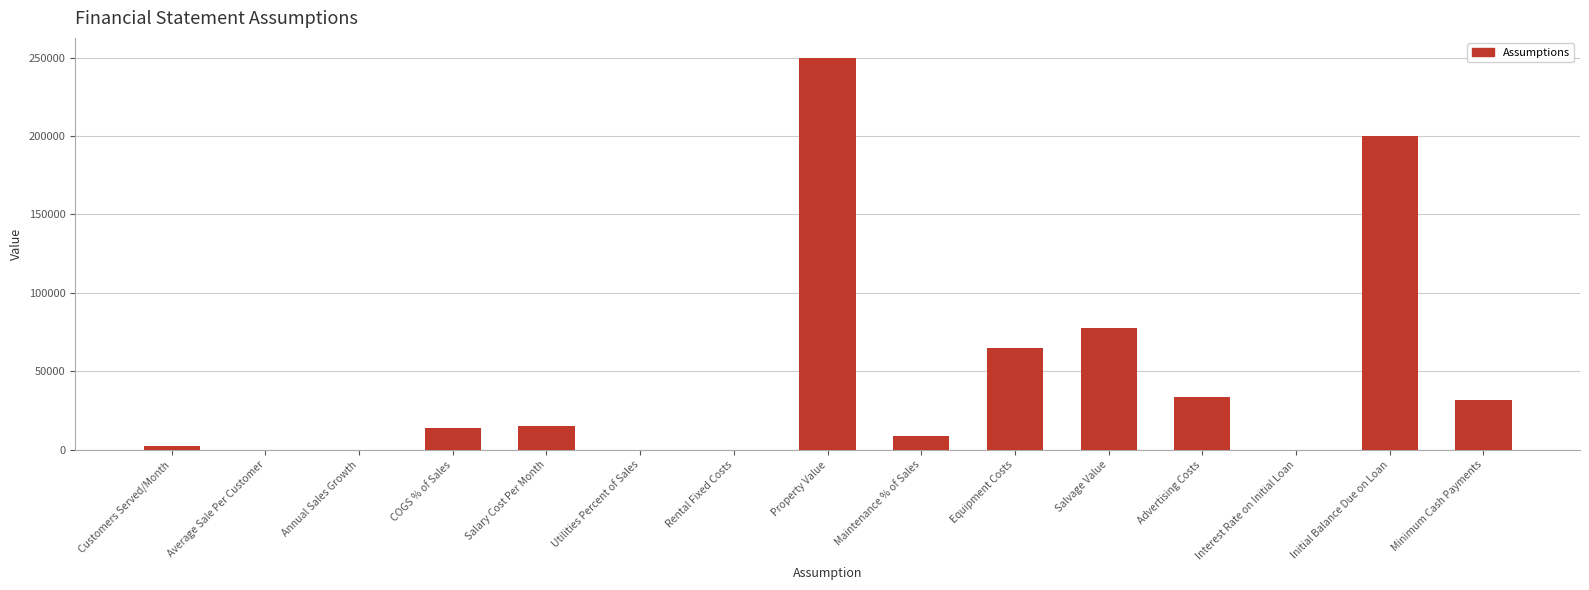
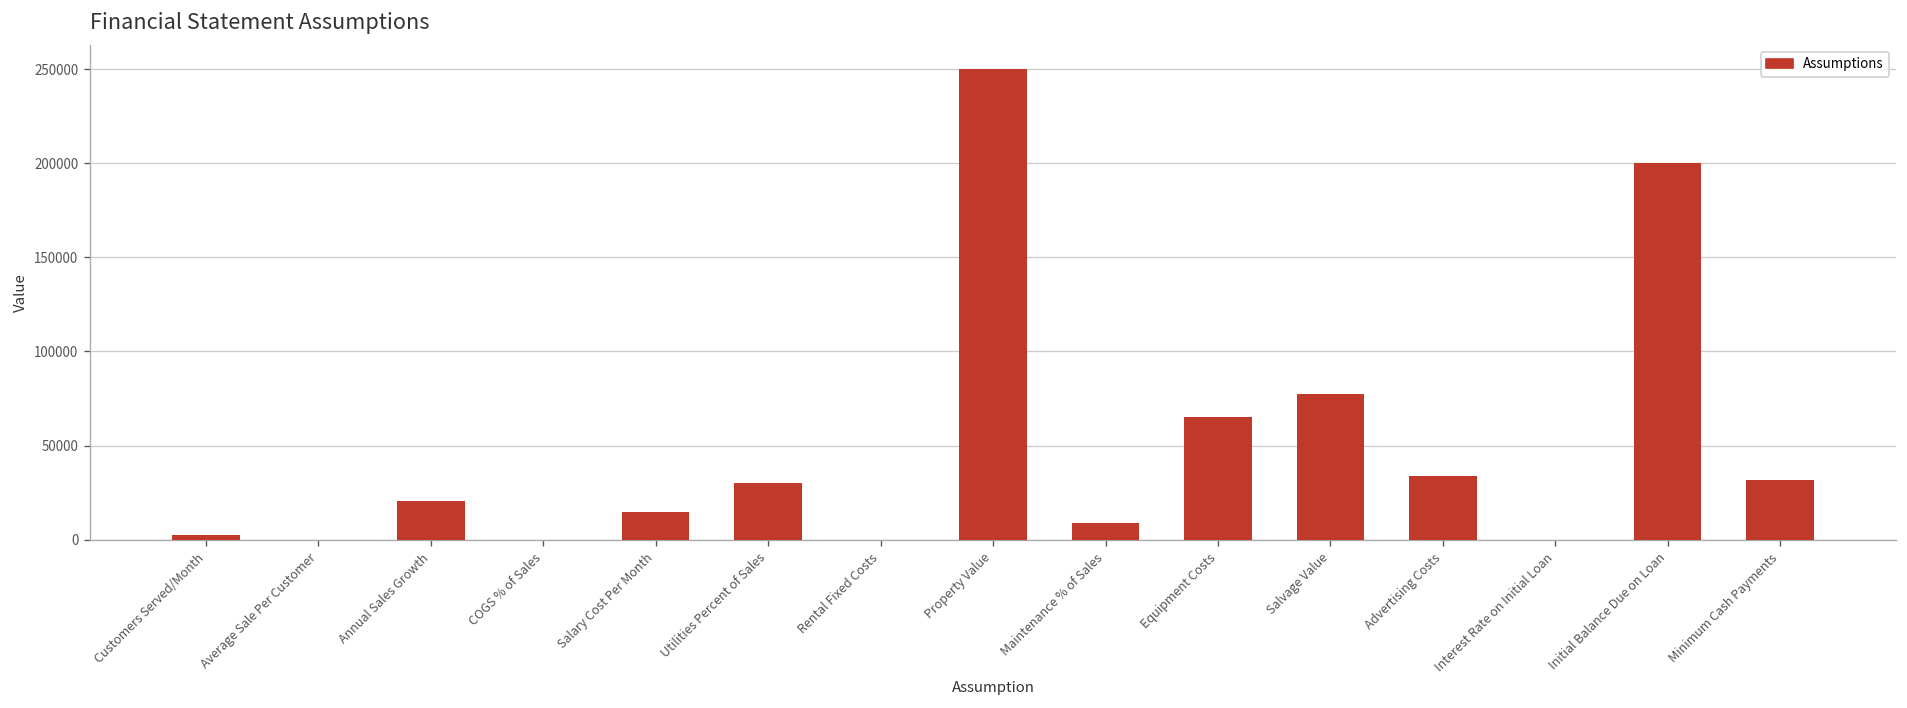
Annual Sales Growth: 0 -> 20000
COGS % of Sales: 14000 -> 0
Utilities Percent of Sales: 0 -> 30000
